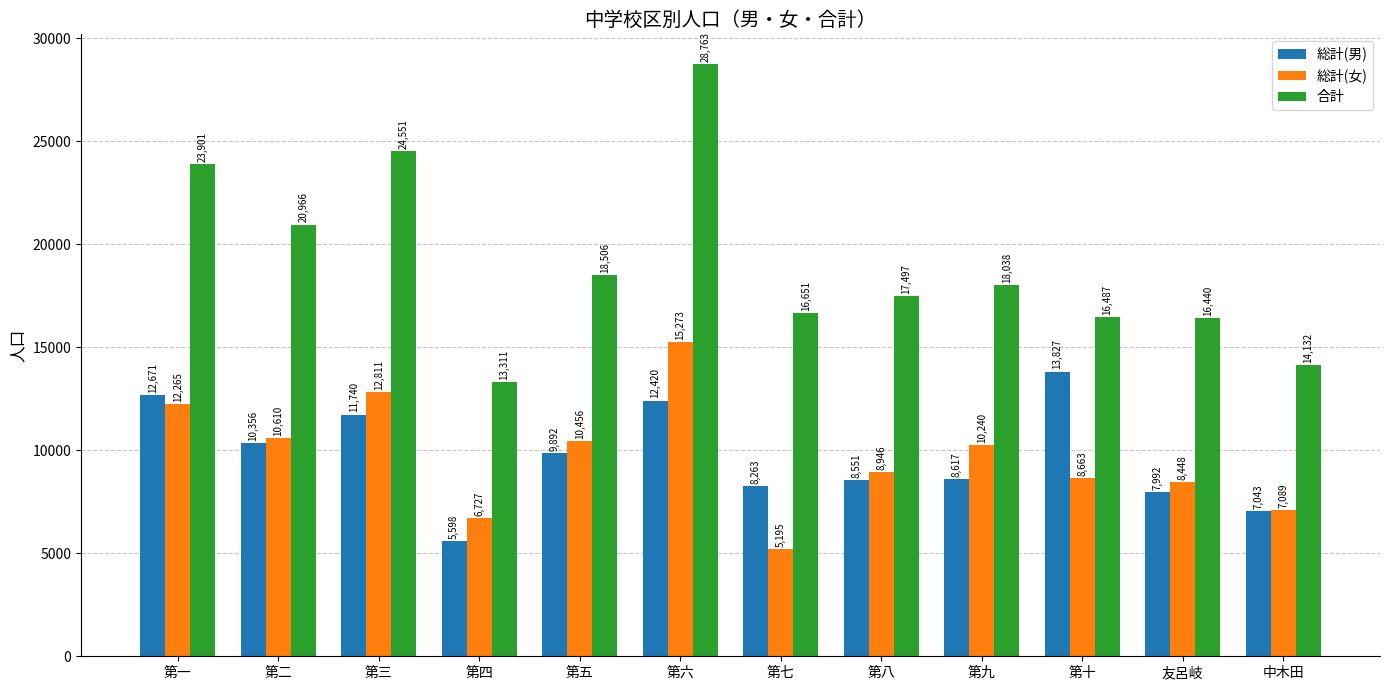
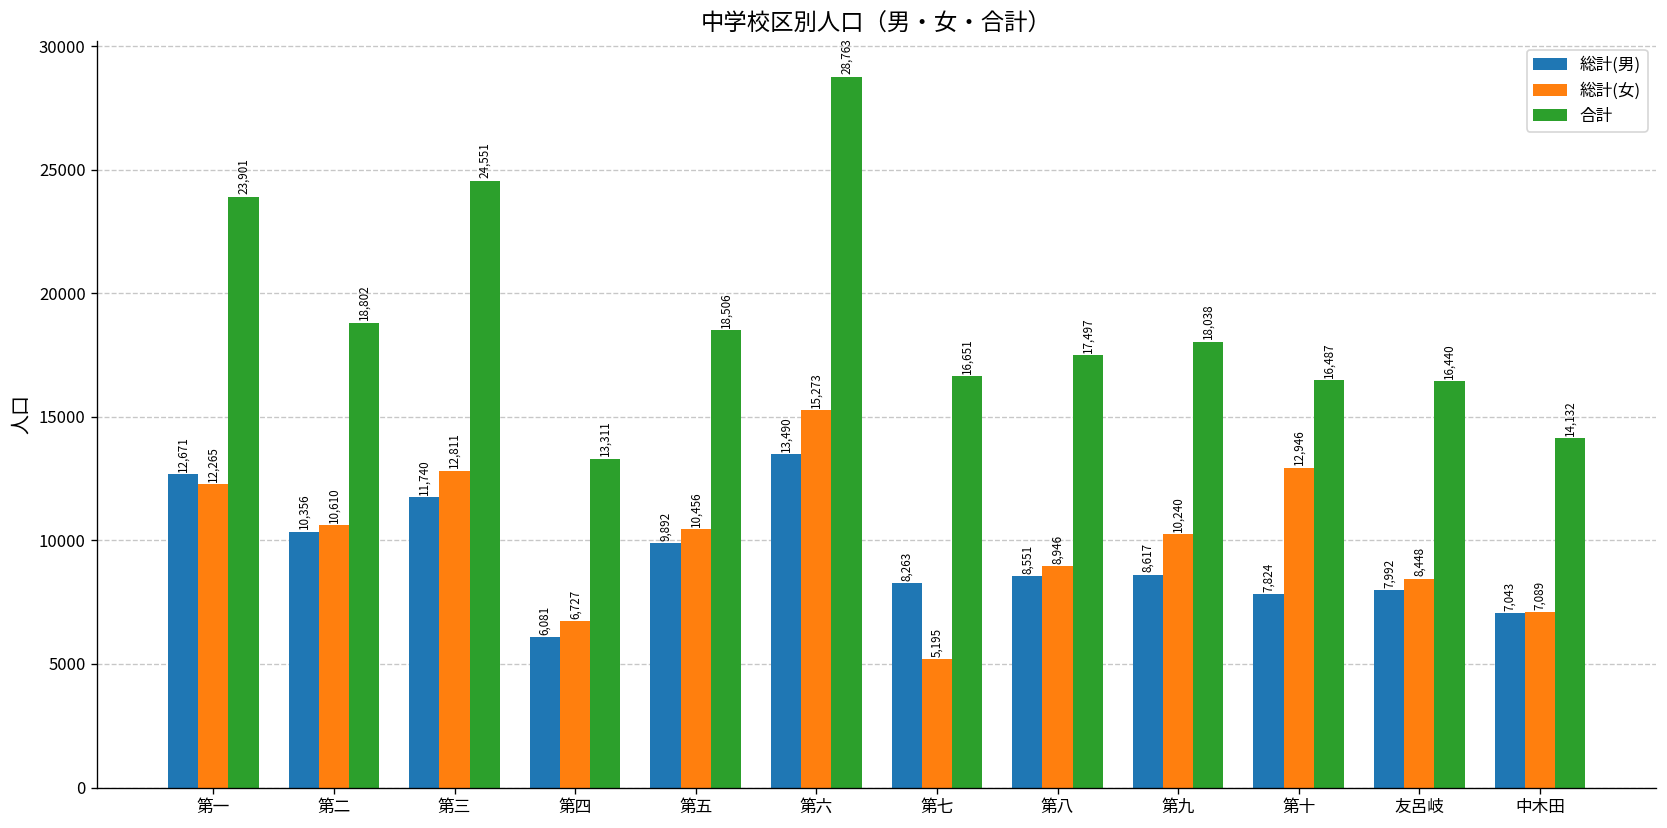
合計, 第二: 20,966 -> 18,802
総計(男), 第四: 5,598 -> 6,081
総計(男), 第六: 12,420 -> 13,490
総計(男), 第十: 13,827 -> 7,824
総計(女), 第十: 8,663 -> 12,946
